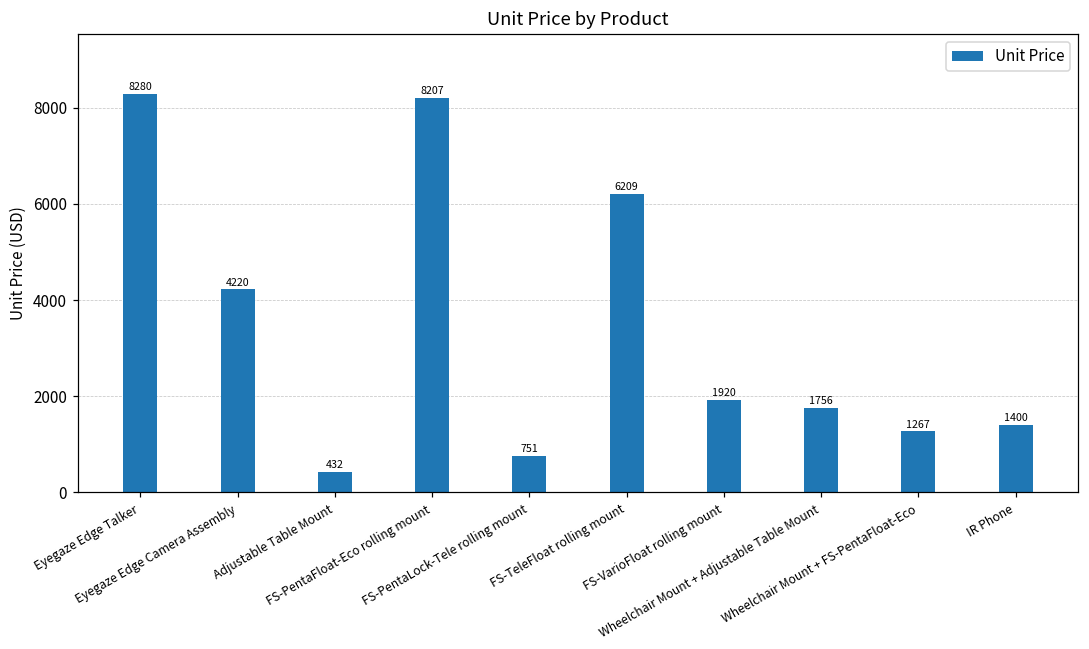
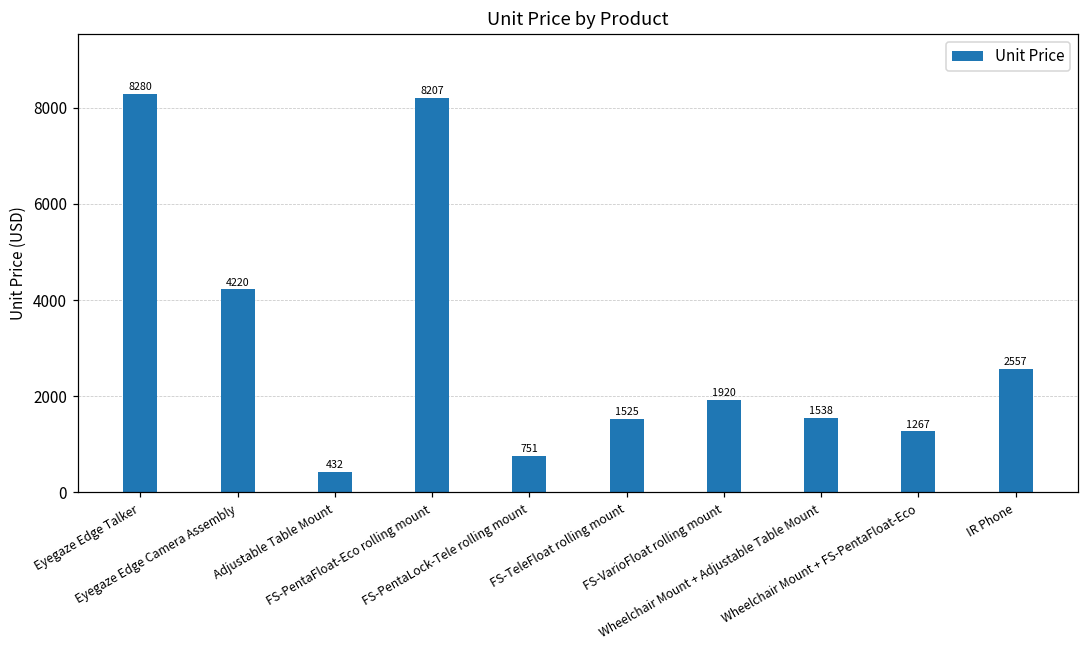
FS-TeleFloat rolling mount: 6209 -> 1525
Wheelchair Mount + Adjustable Table Mount: 1756 -> 1538
IR Phone: 1400 -> 2557
